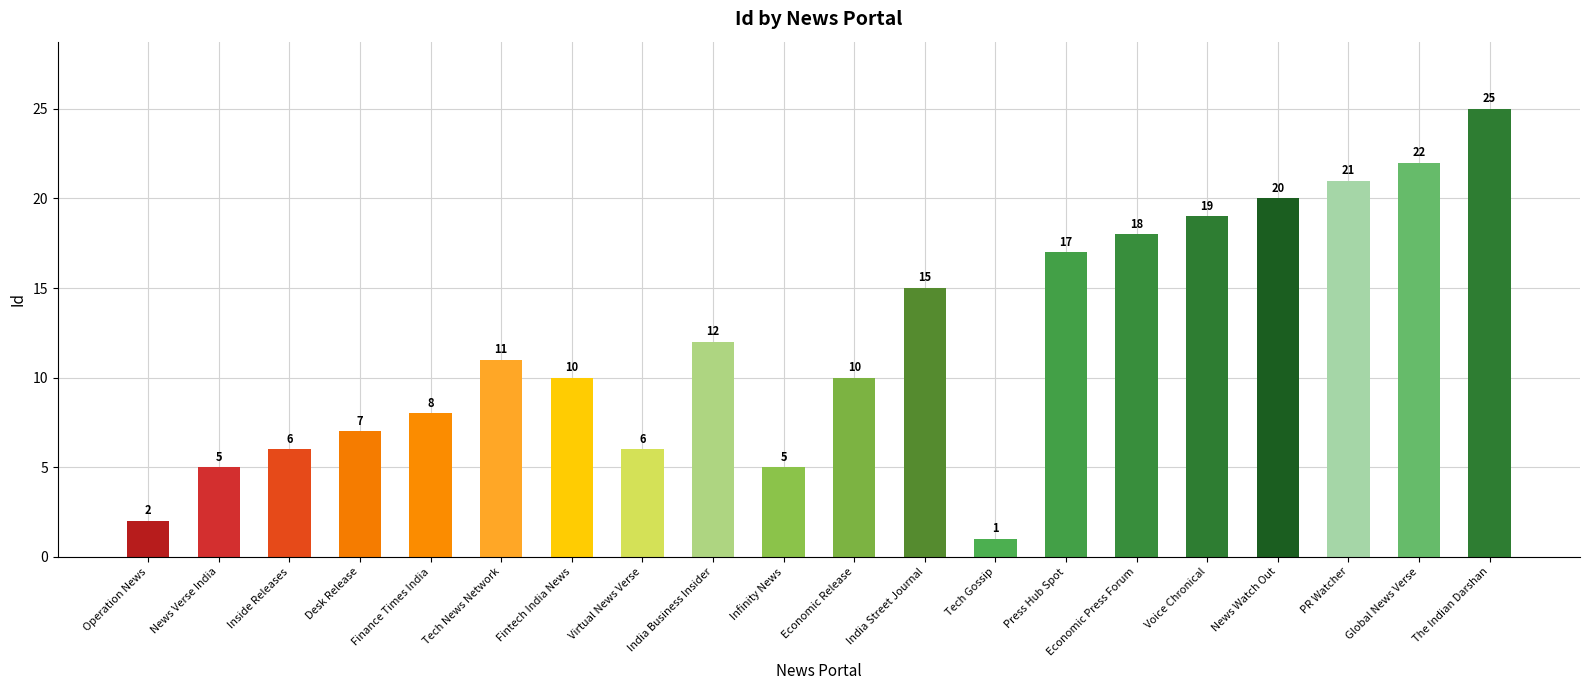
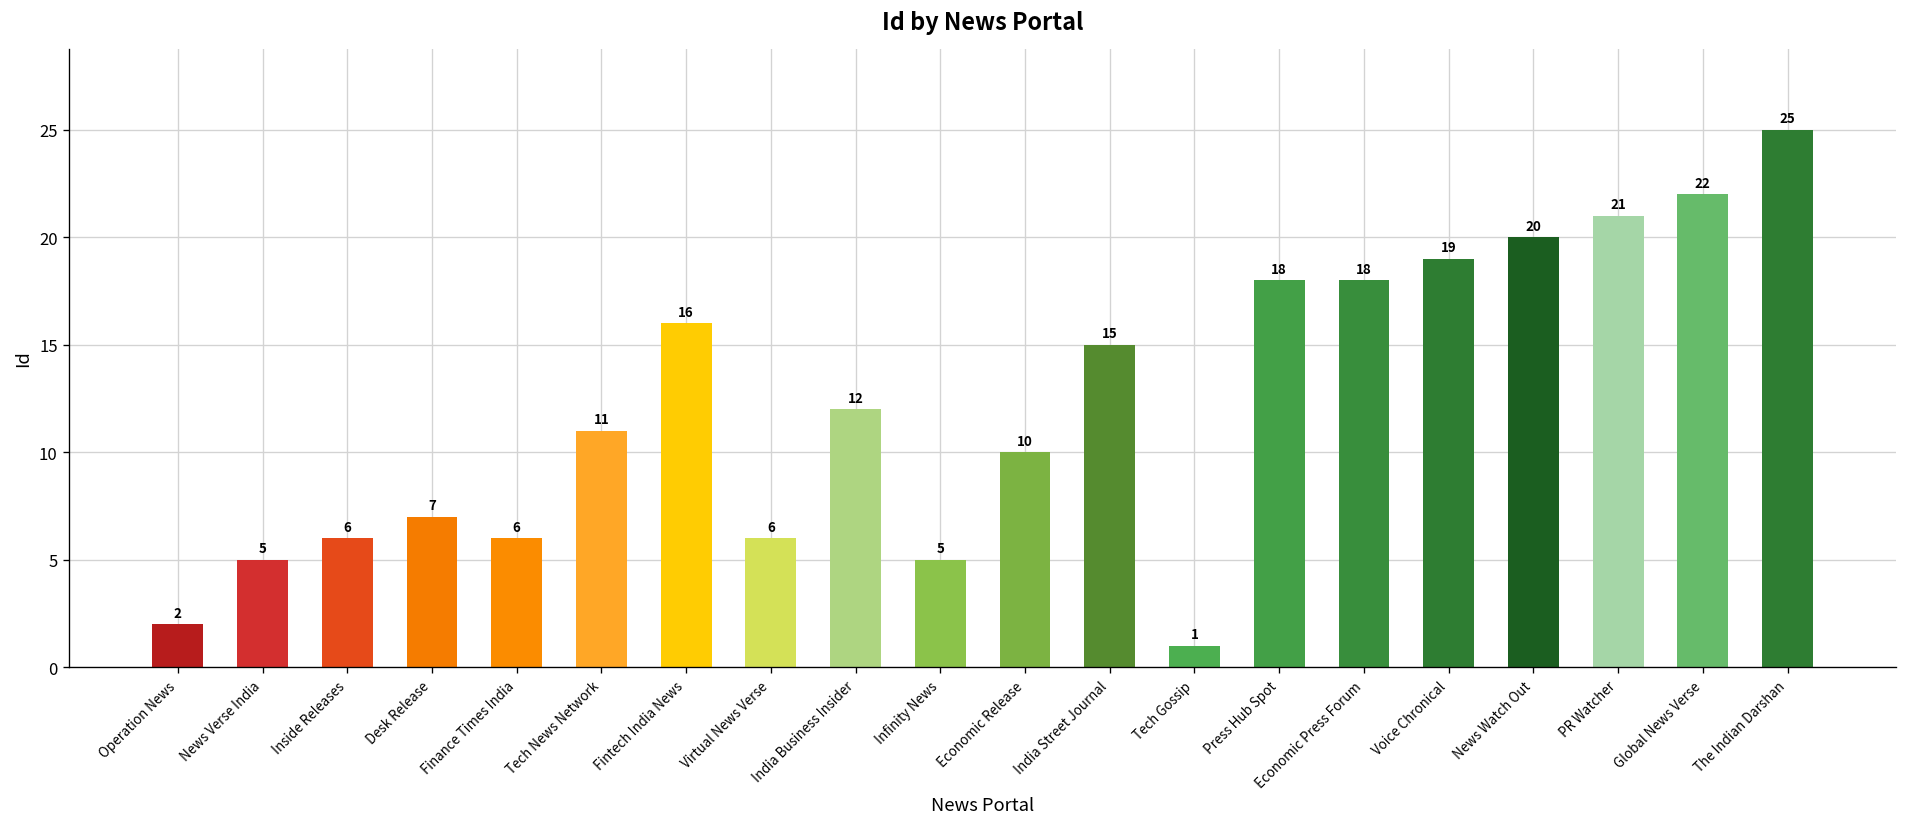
Finance Times India: 8 -> 6
Fintech India News: 10 -> 16
Press Hub Spot: 17 -> 18
